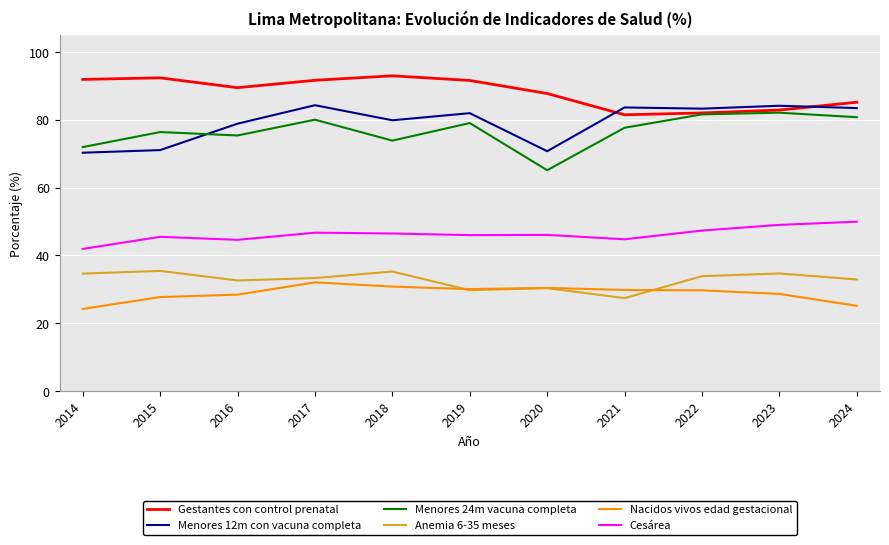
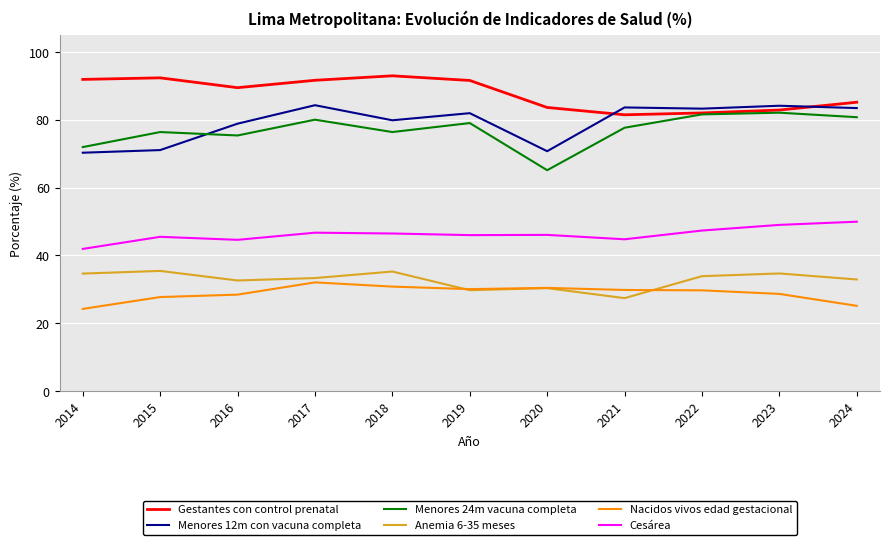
Menores 24m vacuna completa, 2018: 74 -> 76
Gestantes con control prenatal, 2020: 88 -> 84
